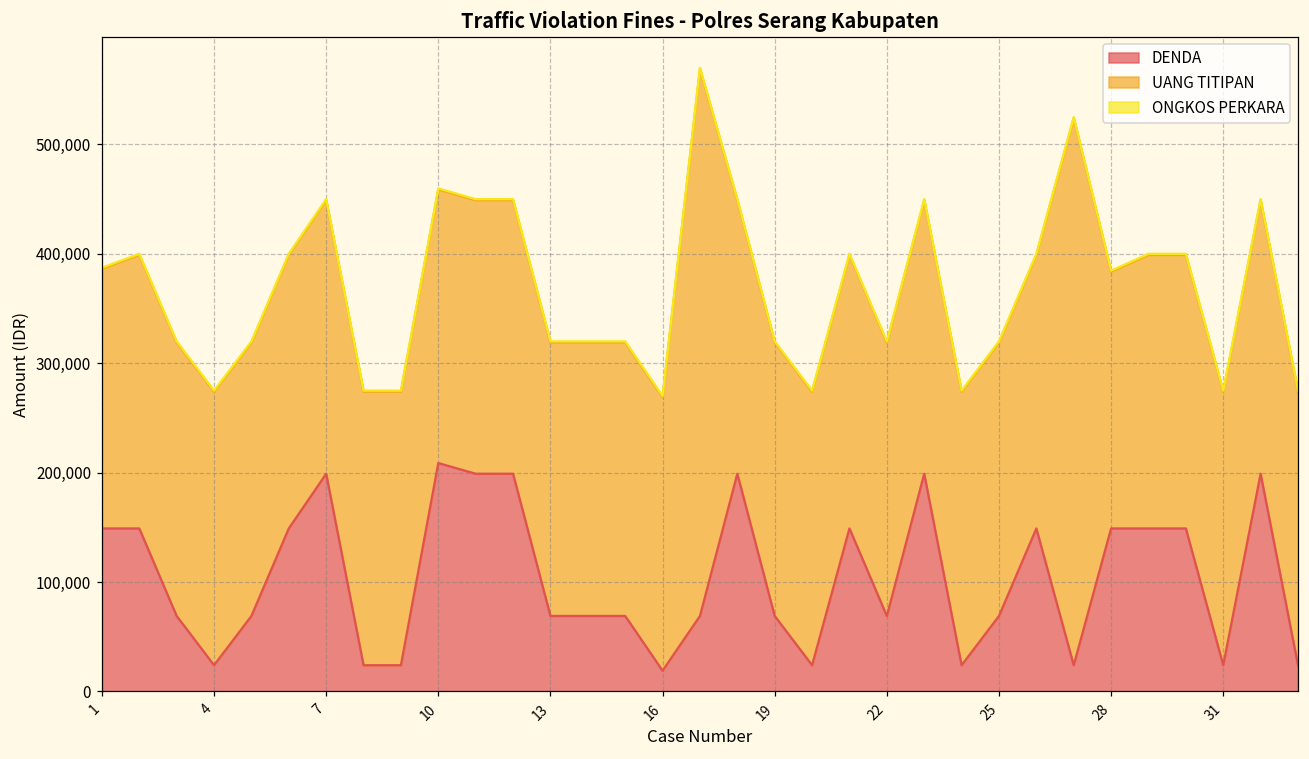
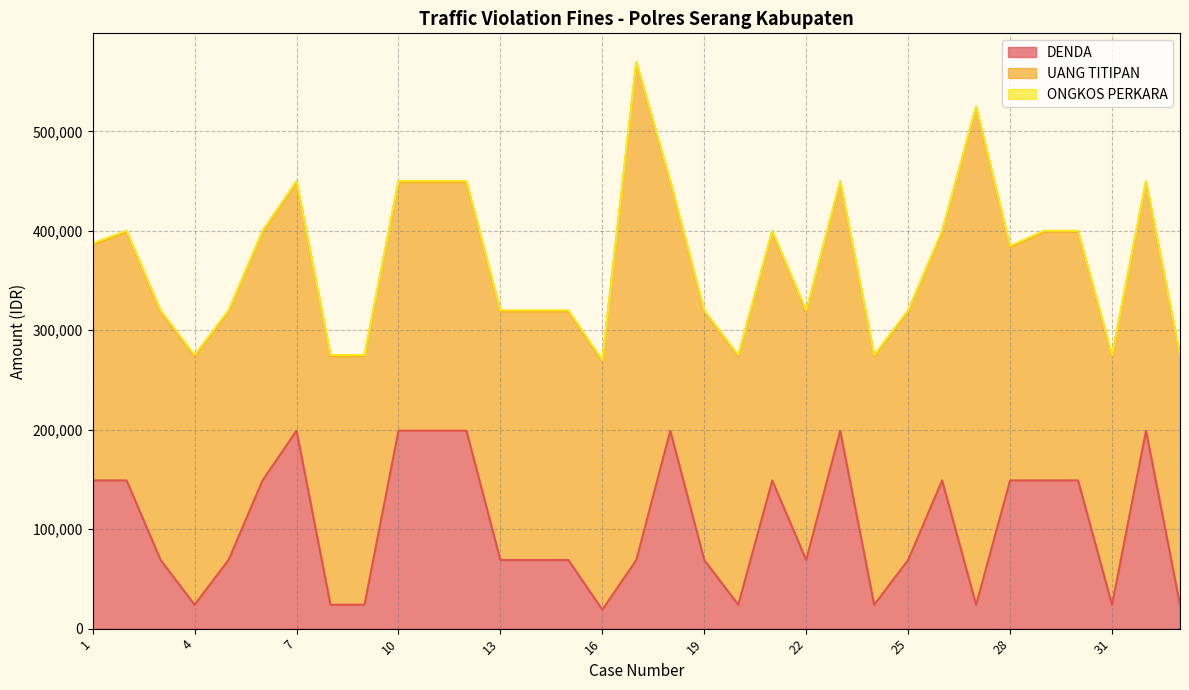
DENDA, 10: 210,000 -> 200,000
